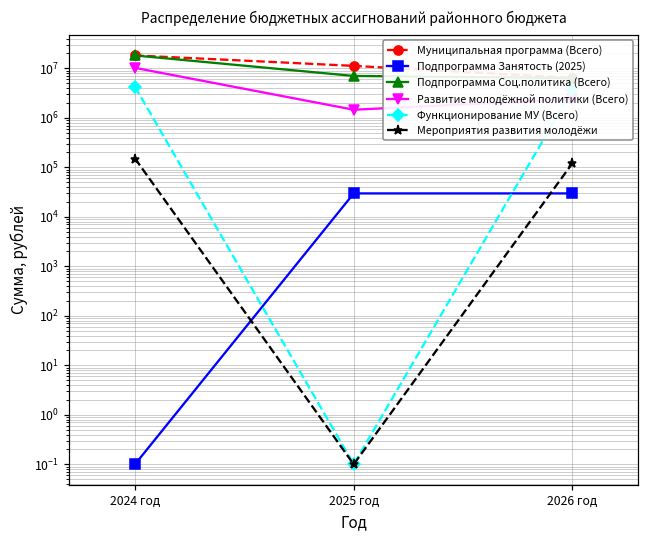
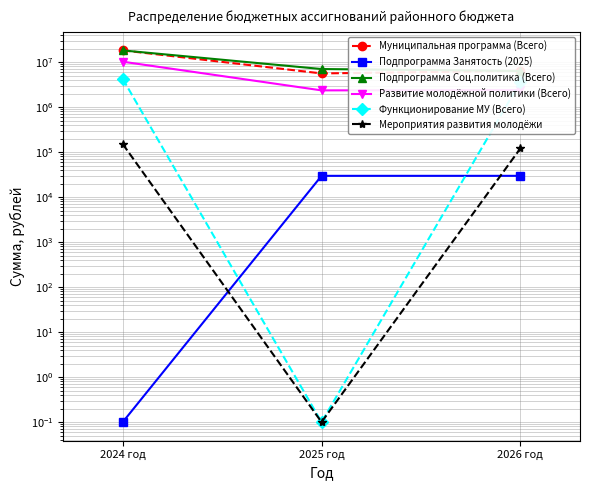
Муниципальная программа (Всего), 2025 год: 11000000 -> 6000000
Развитие молодёжной политики (Всего), 2025 год: 1500000 -> 2000000
